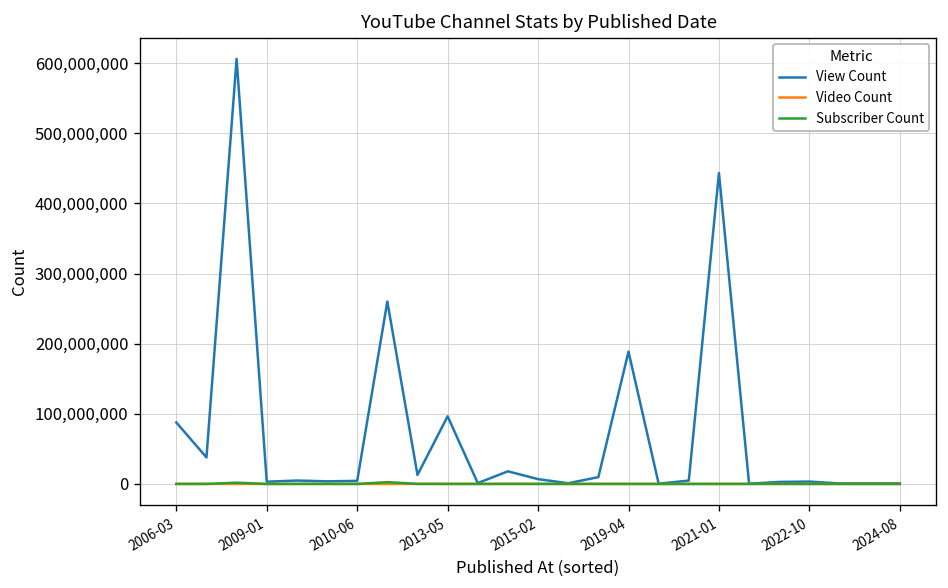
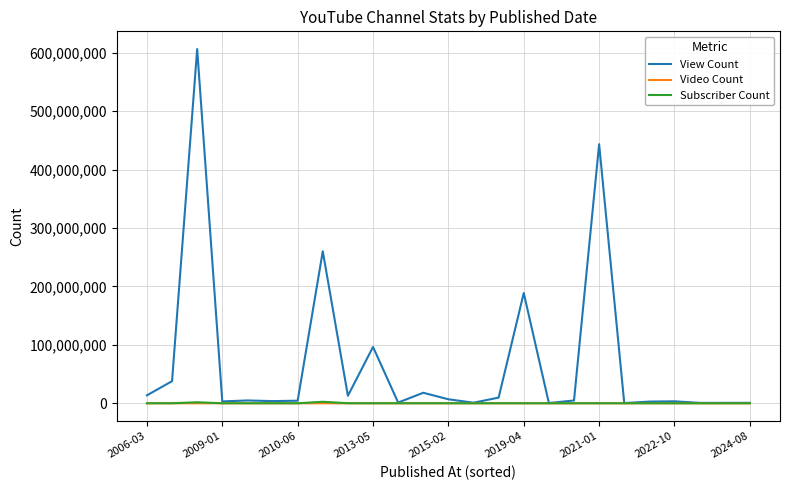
View Count, 2006-03: 90,000,000 -> 10,000,000
